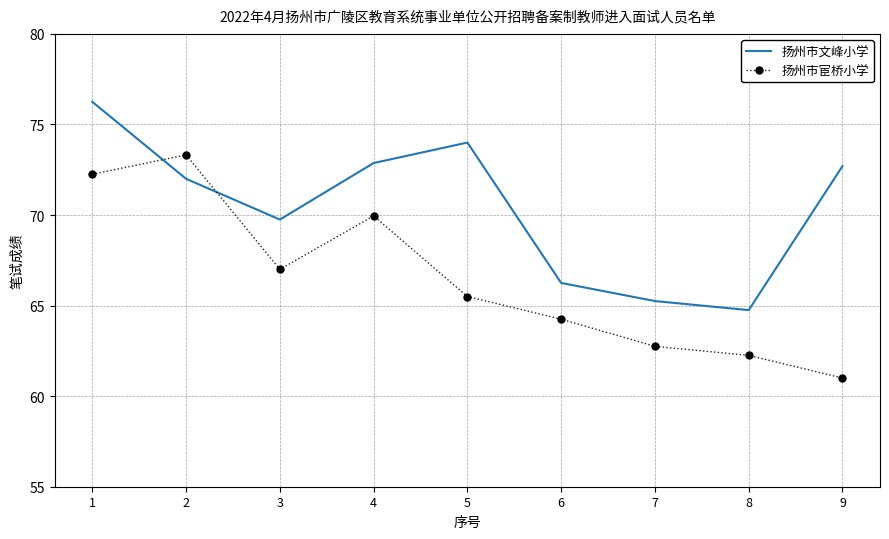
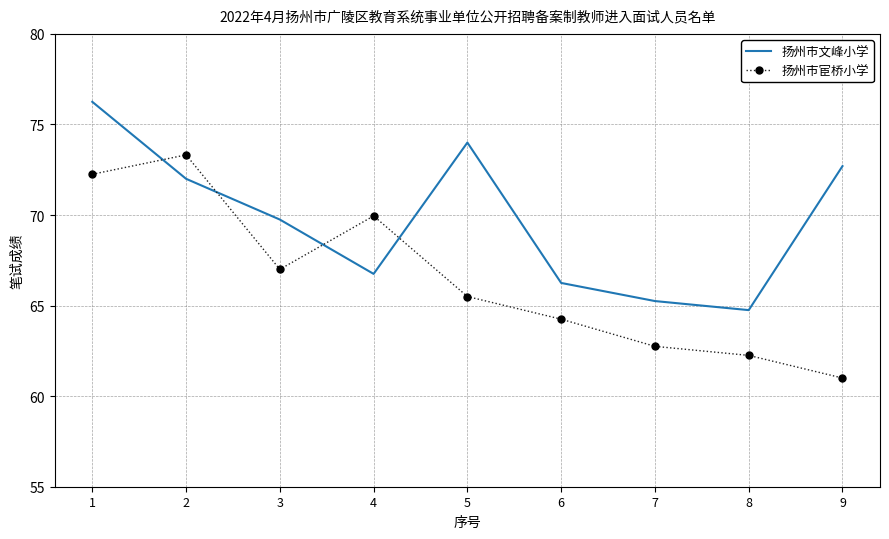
扬州市文峰小学, 4: 72.9 -> 66.8
